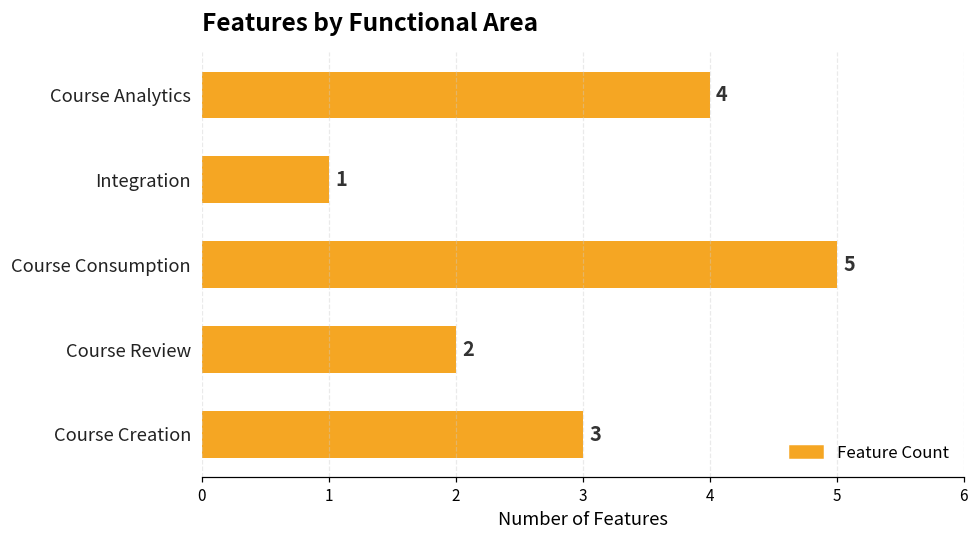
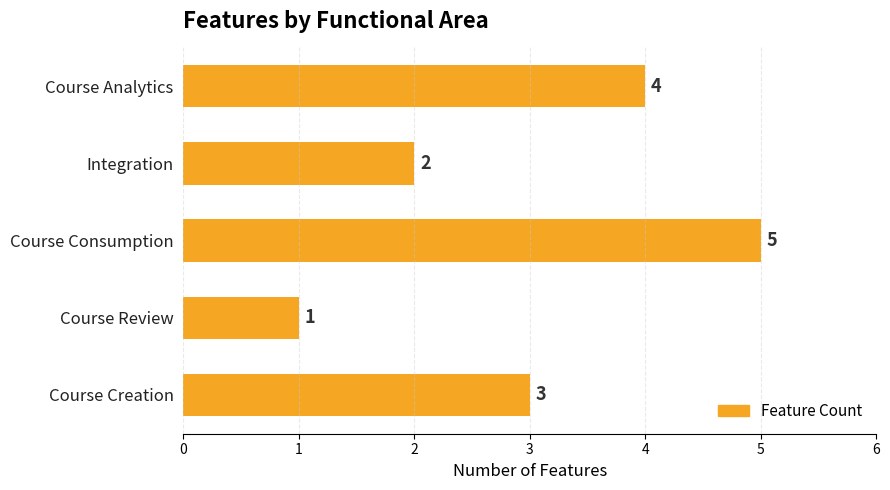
Integration: 1 -> 2
Course Review: 2 -> 1
